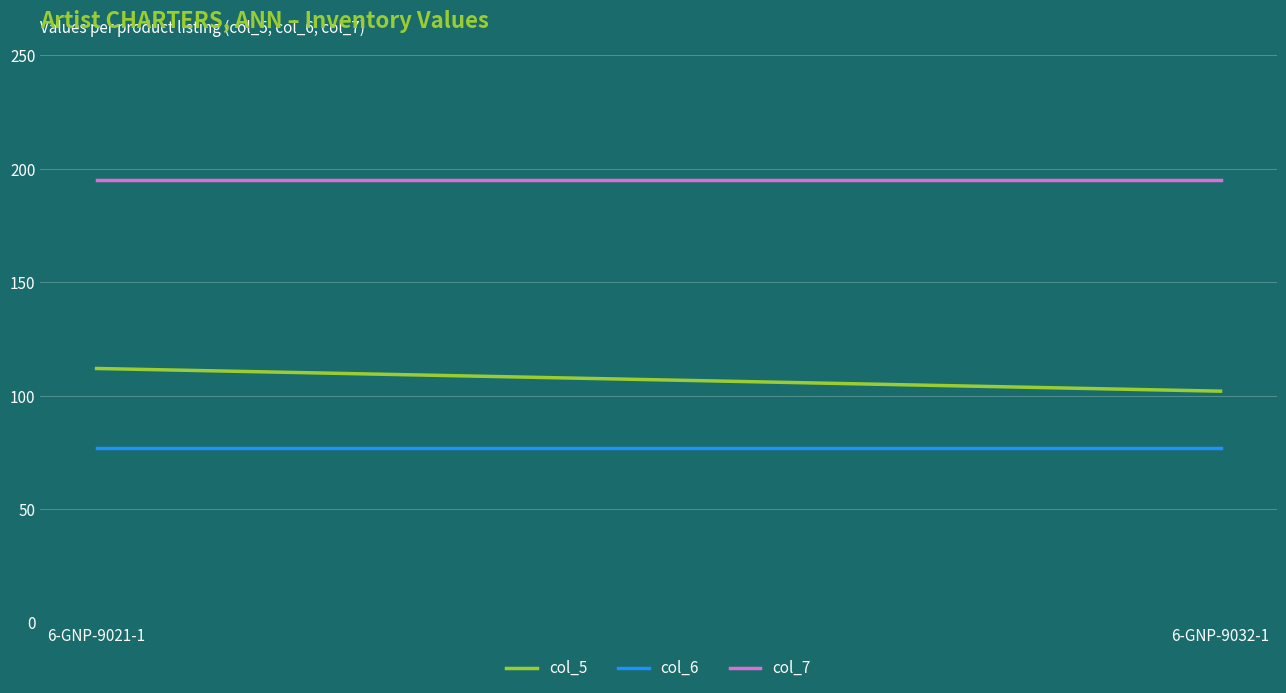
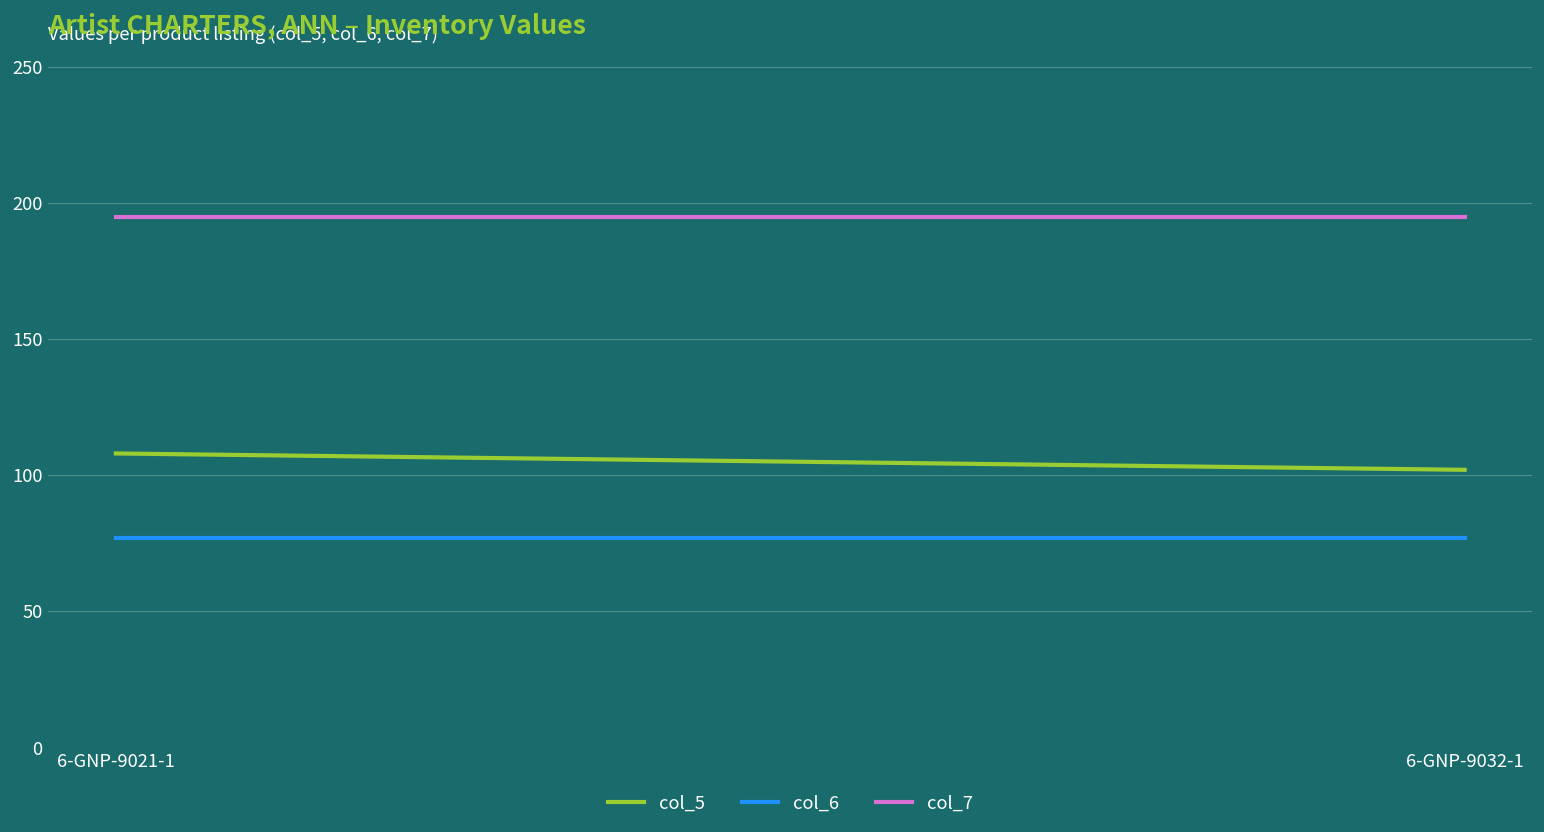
col_5, 6-GNP-9021-1: 112 -> 108
